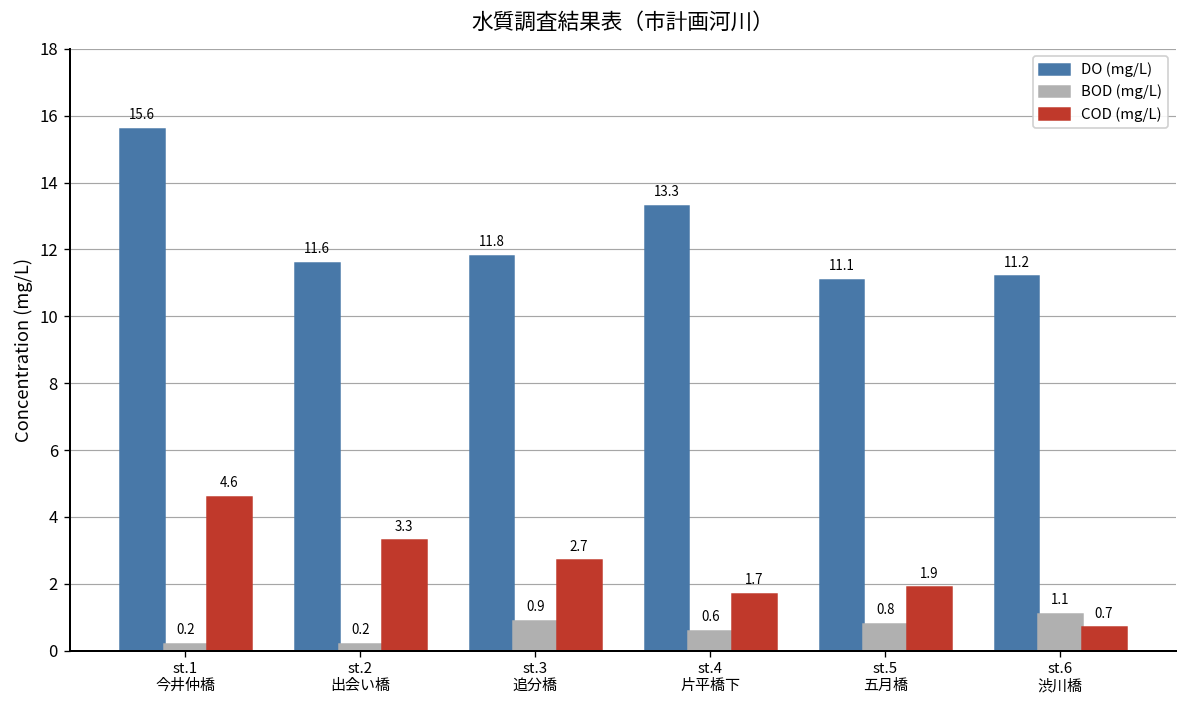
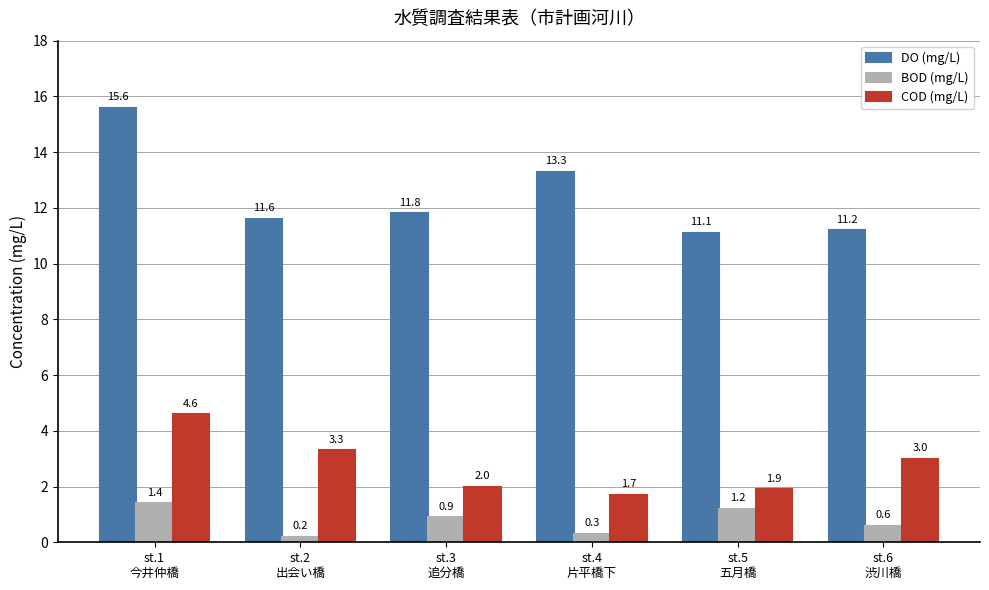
BOD (mg/L), st.1 今井仲橋: 0.2 -> 1.4
COD (mg/L), st.3 追分橋: 2.7 -> 2.0
BOD (mg/L), st.4 片平橋下: 0.6 -> 0.3
BOD (mg/L), st.5 五月橋: 0.8 -> 1.2
BOD (mg/L), st.6 渋川橋: 1.1 -> 0.6
COD (mg/L), st.6 渋川橋: 0.7 -> 3.0
